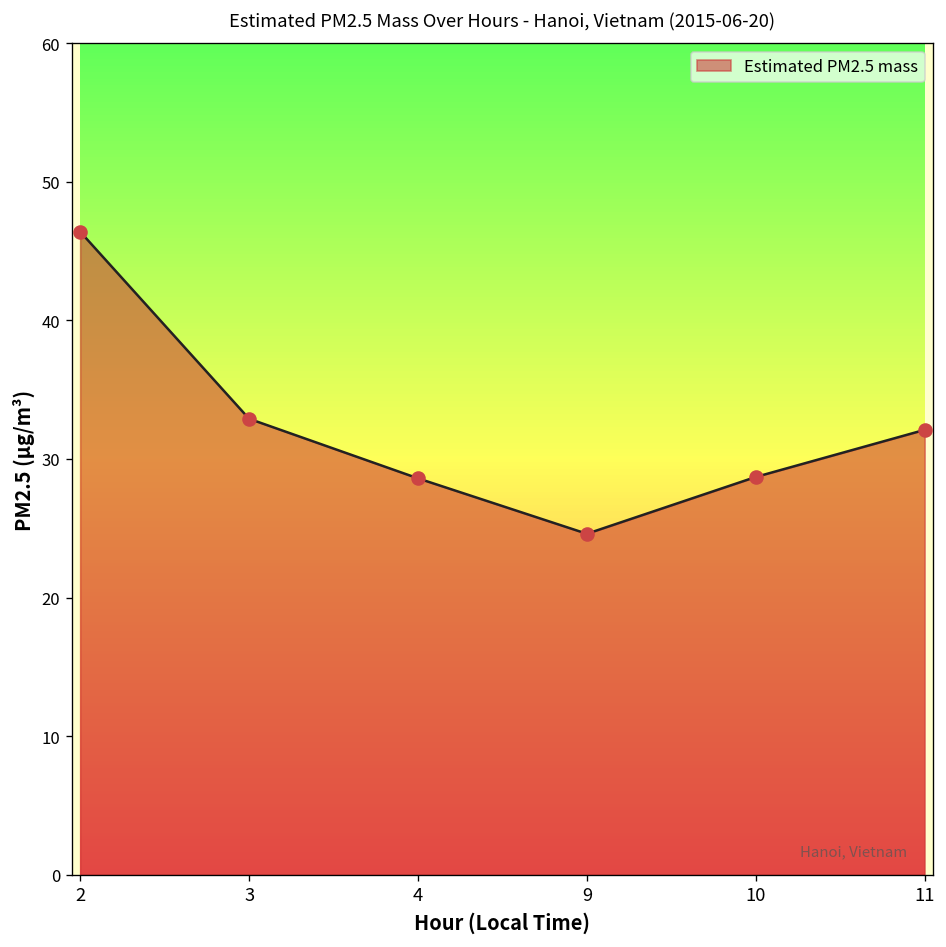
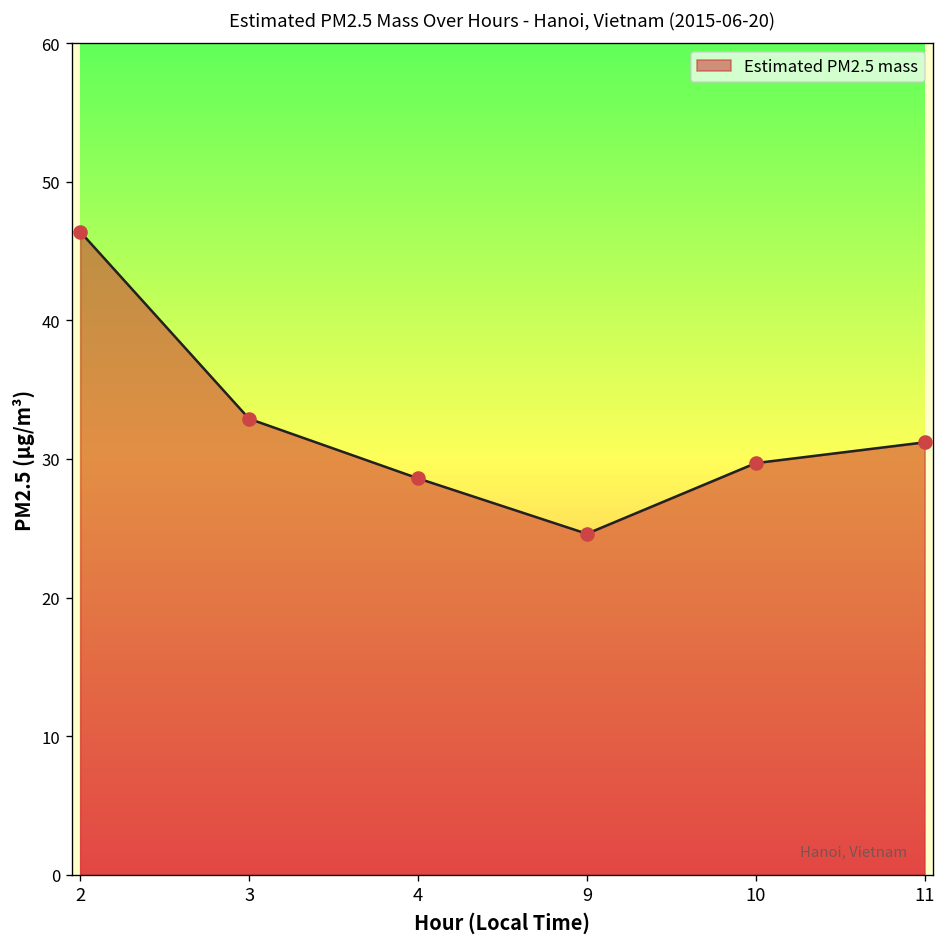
10: 28.7 -> 29.7
11: 32.1 -> 31.2
